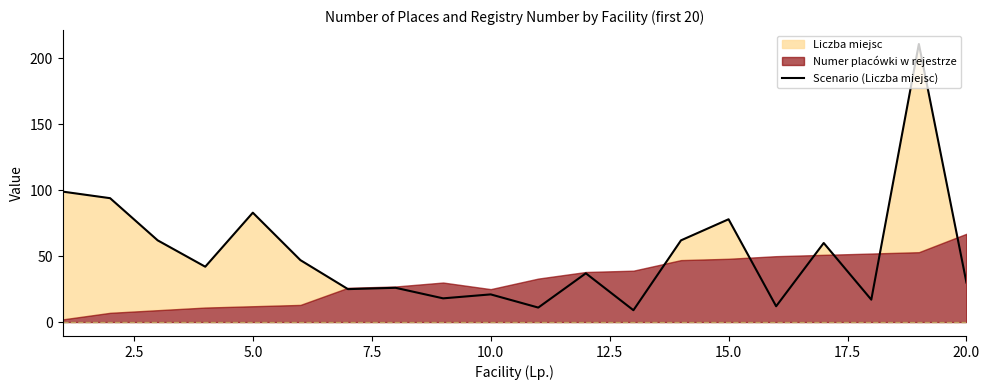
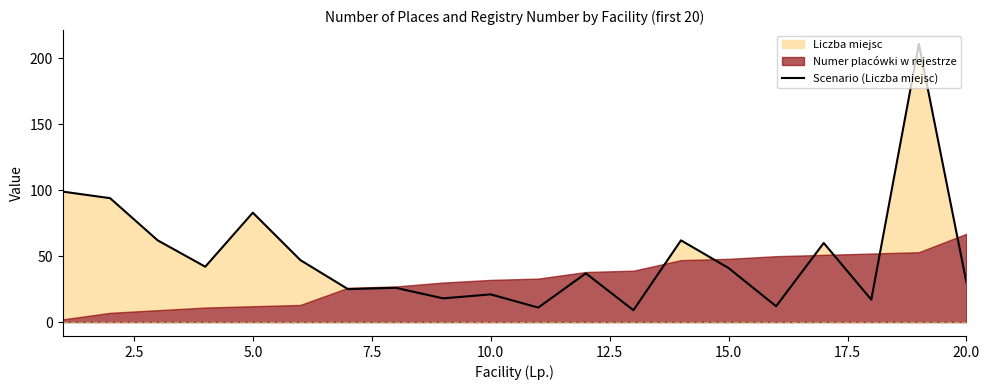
Numer placówki w rejestrze, 10.0: 25 -> 32
Scenario (Liczba miejsc), 15.0: 78 -> 41
